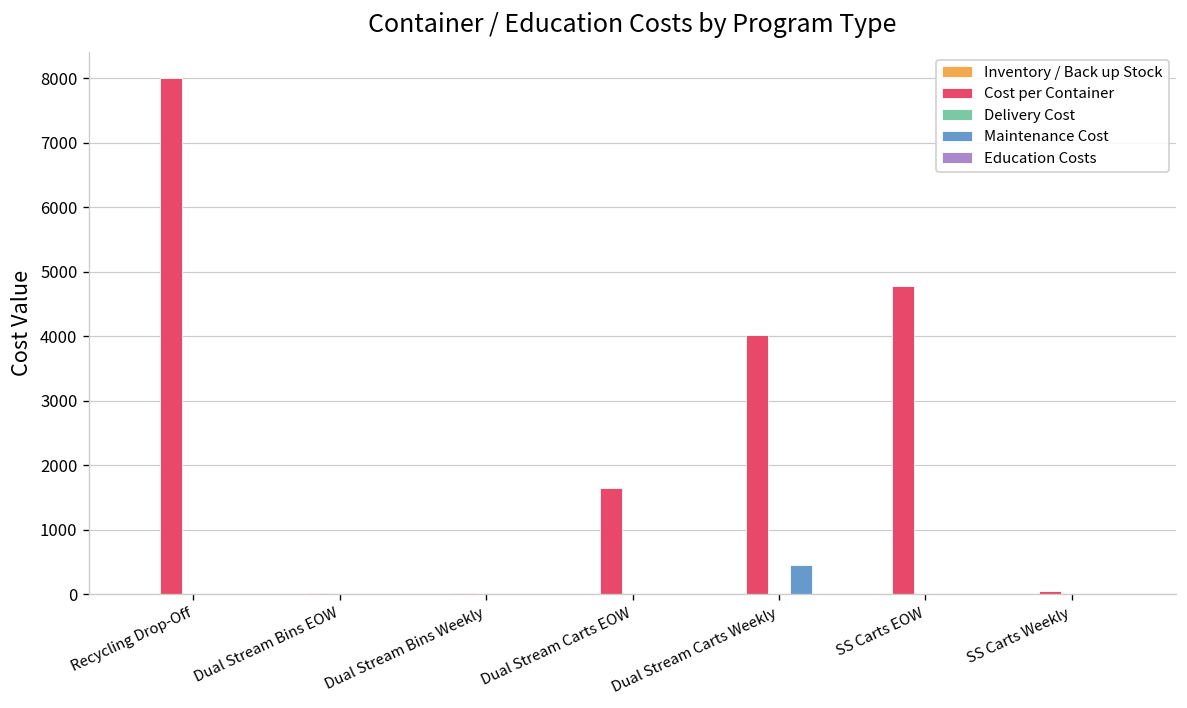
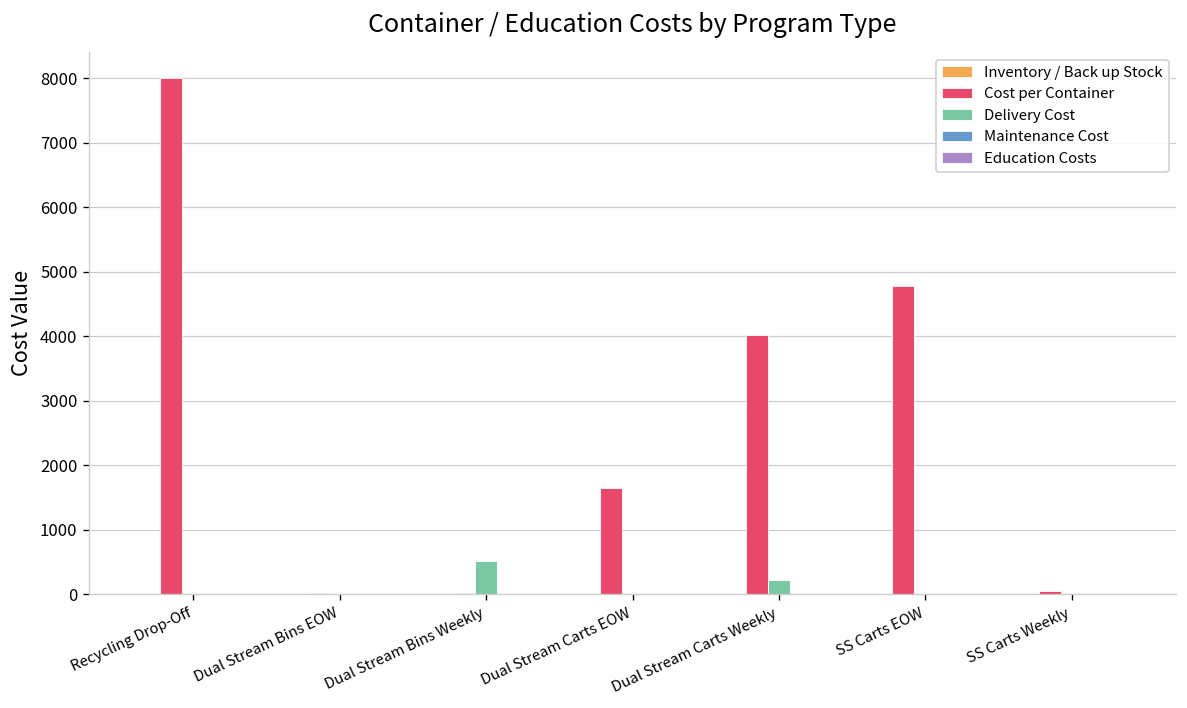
Delivery Cost, Dual Stream Bins Weekly: 0 -> 500
Delivery Cost, Dual Stream Carts Weekly: 0 -> 200
Maintenance Cost, Dual Stream Carts Weekly: 500 -> 0
